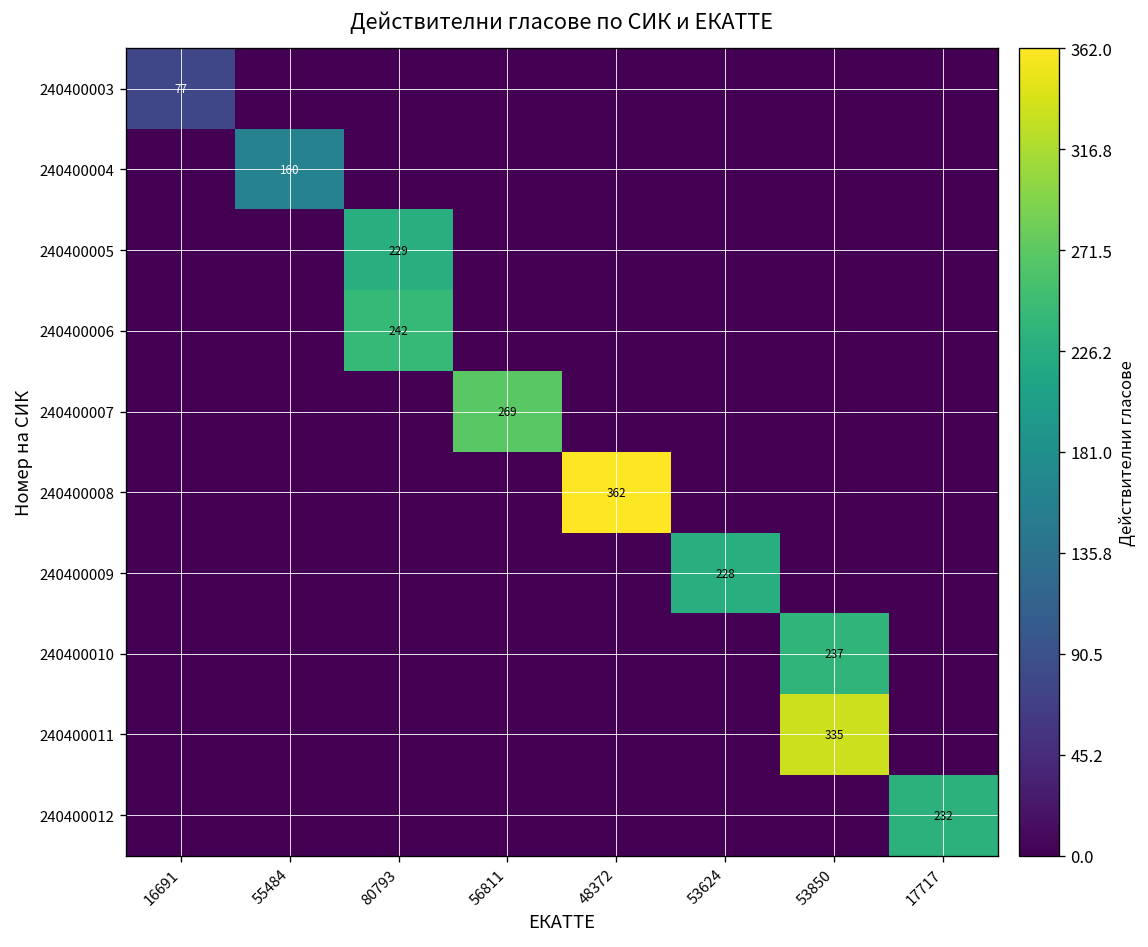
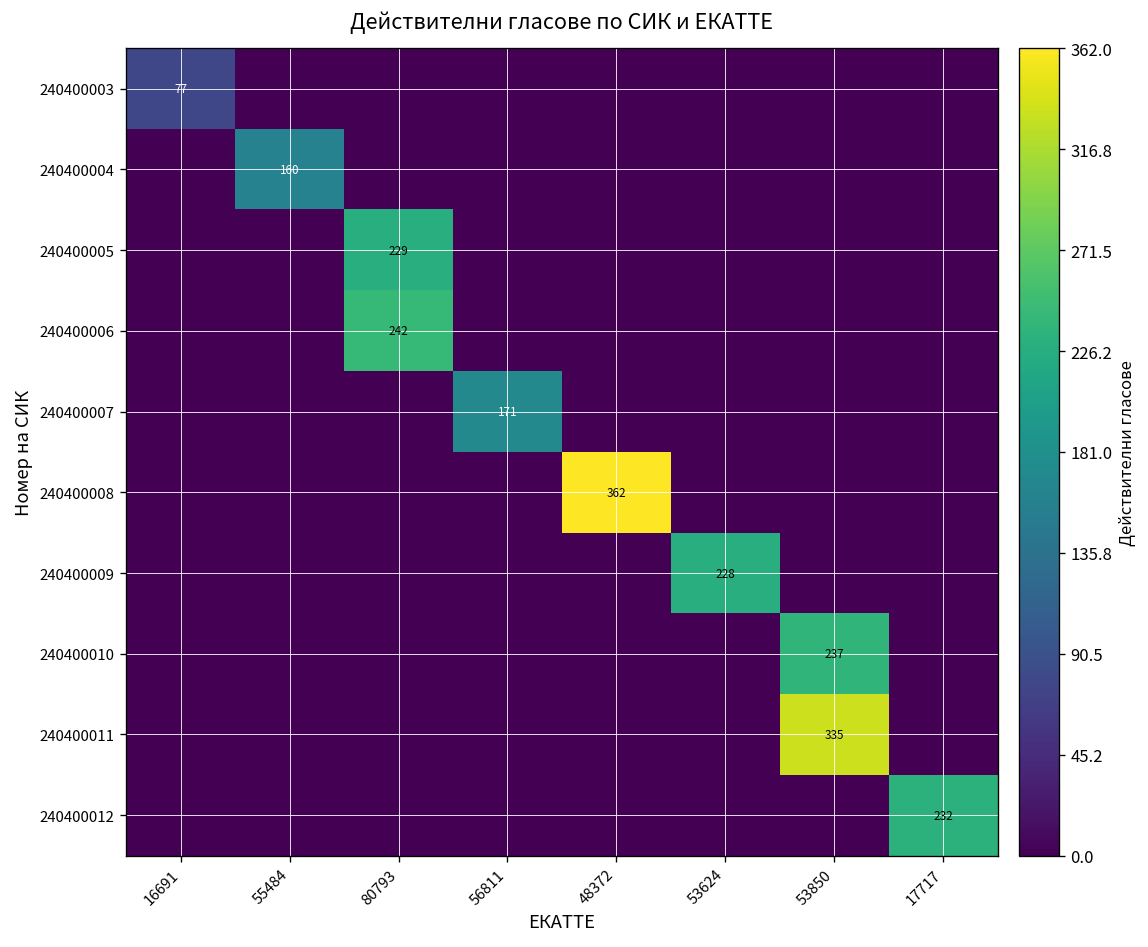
240400007, 56811: 269 -> 171
